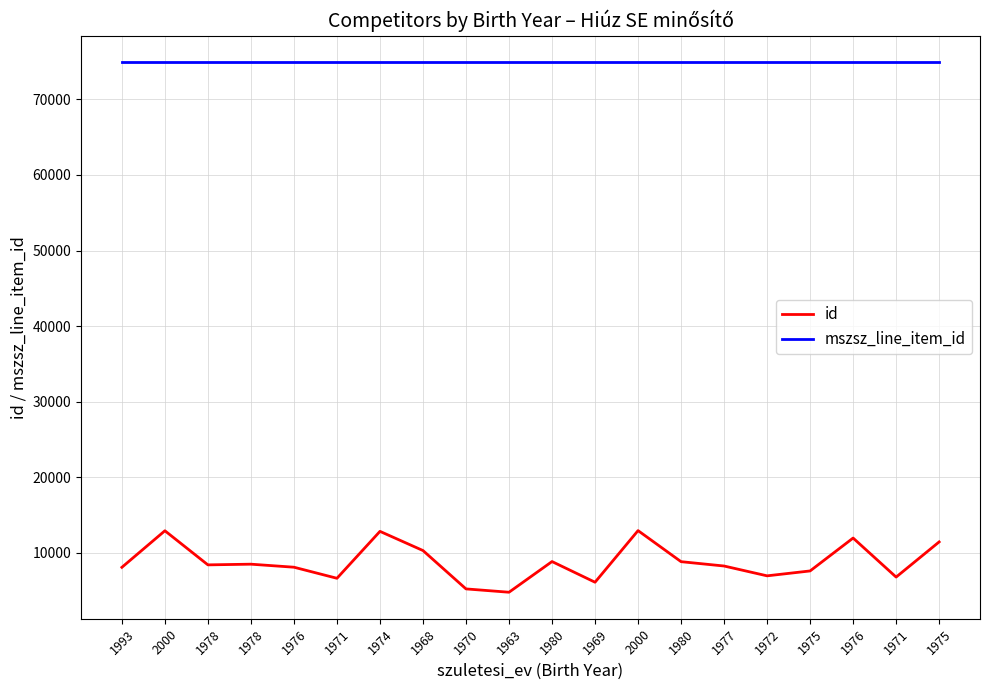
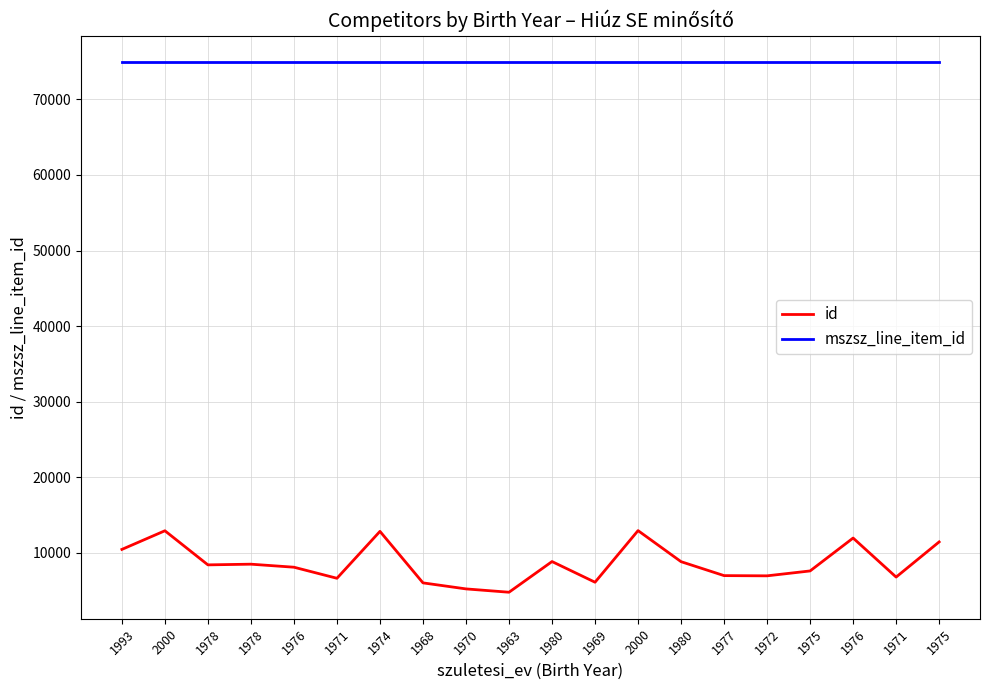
id, 1993: 8000 -> 10000
id, 1968: 10000 -> 6000
id, 1977: 8000 -> 7000
